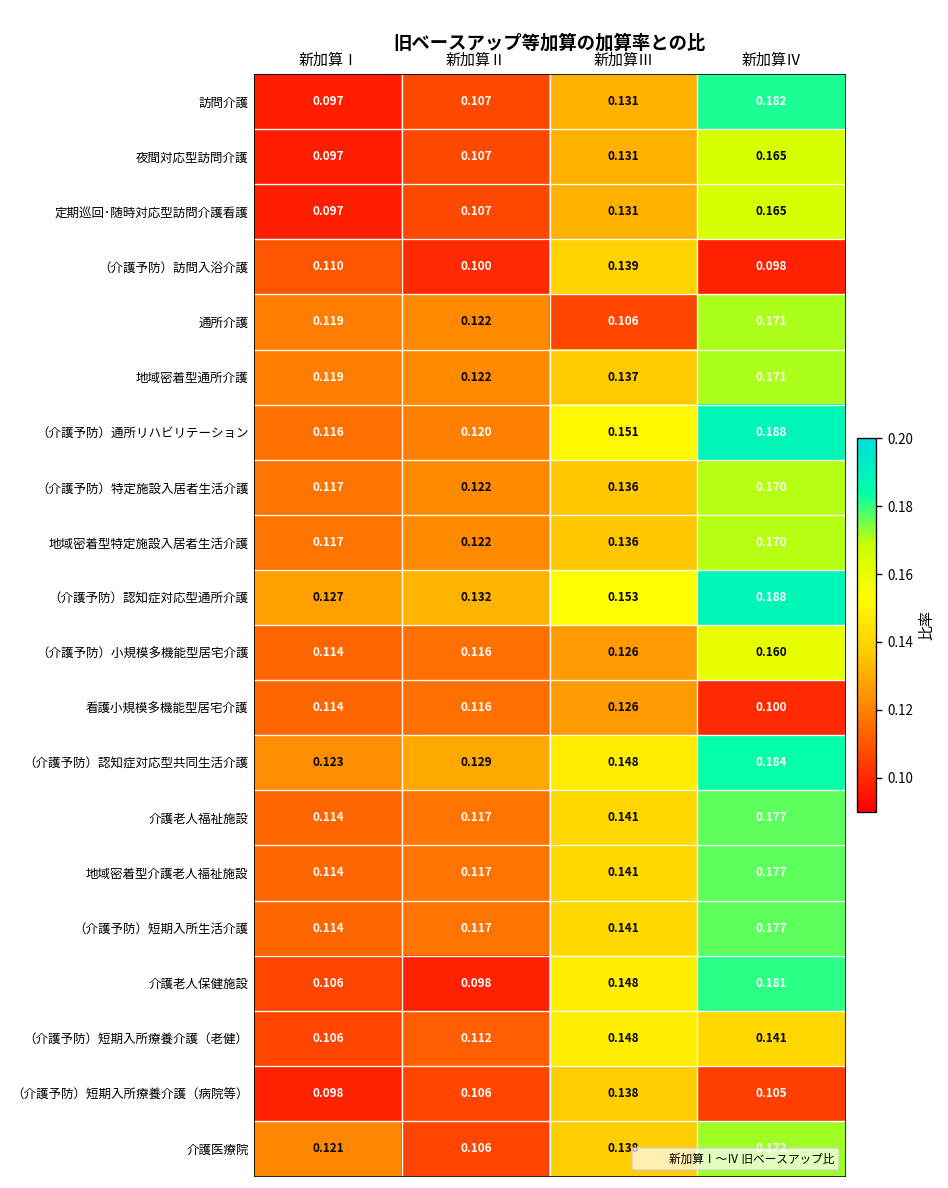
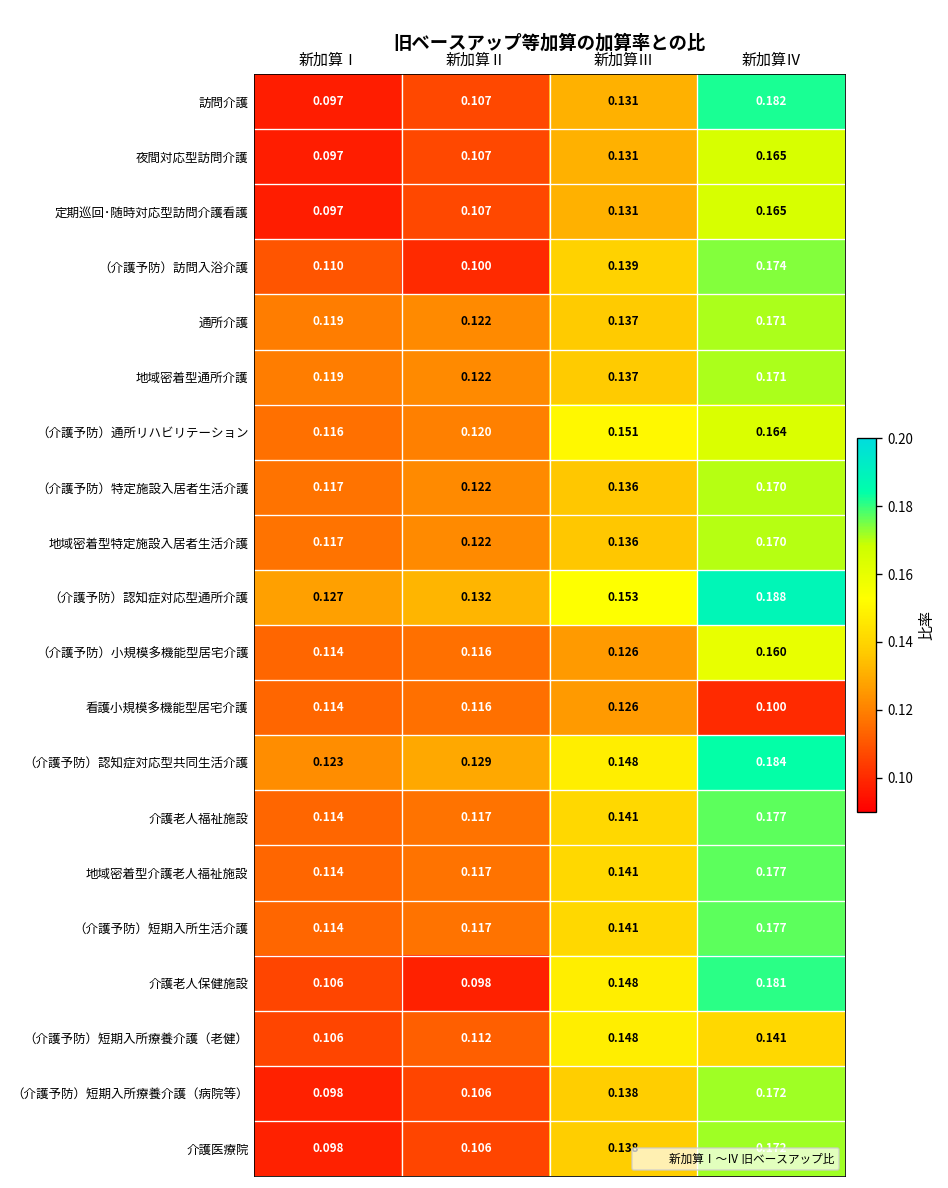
（介護予防）訪問入浴介護, 新加算Ⅳ: 0.098 -> 0.174
通所介護, 新加算Ⅲ: 0.106 -> 0.137
（介護予防）通所リハビリテーション, 新加算Ⅳ: 0.188 -> 0.164
（介護予防）短期入所療養介護（病院等）, 新加算Ⅳ: 0.105 -> 0.172
介護医療院, 新加算Ⅰ: 0.121 -> 0.098
